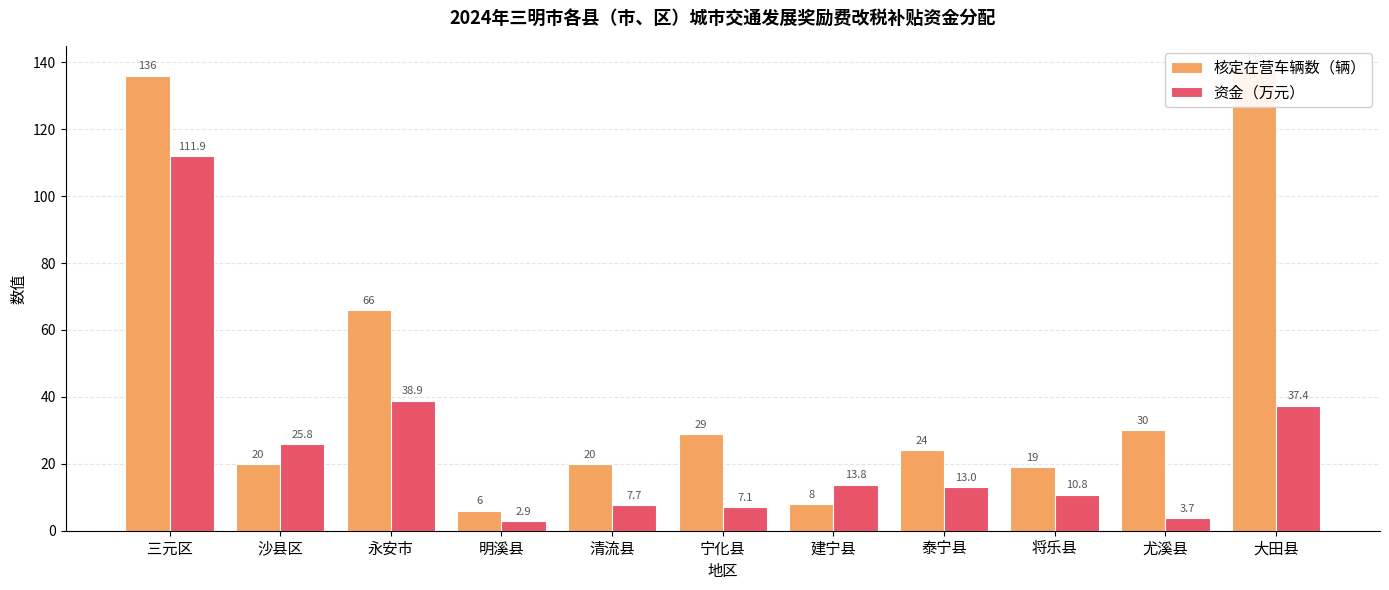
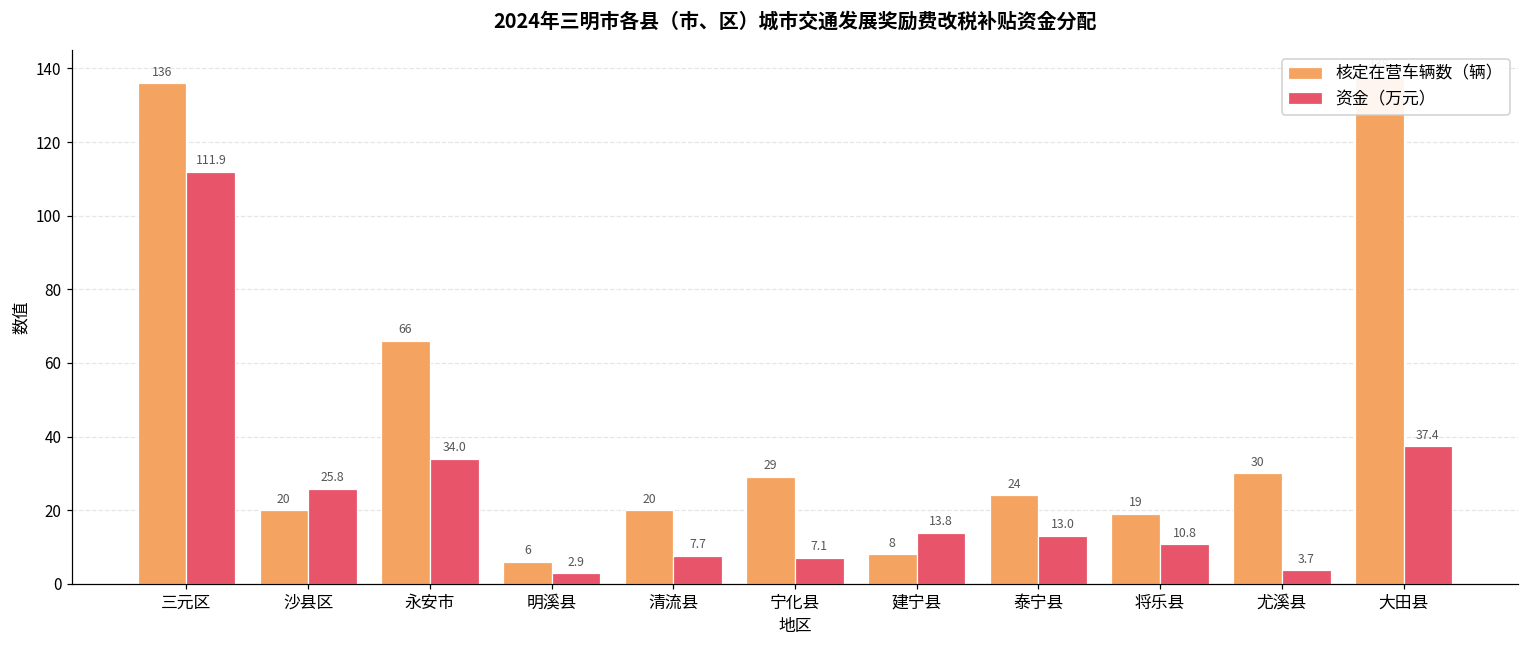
资金（万元）, 永安市: 38.9 -> 34.0
